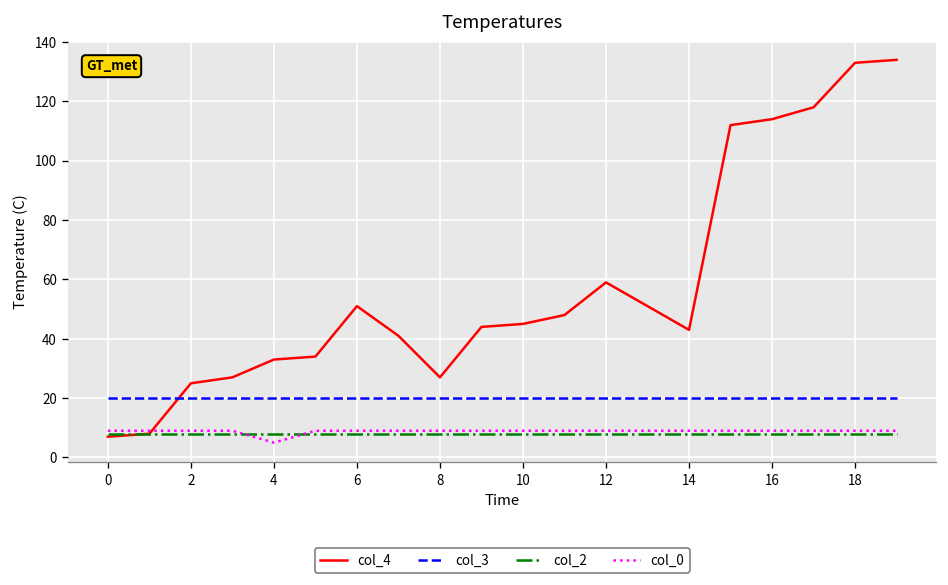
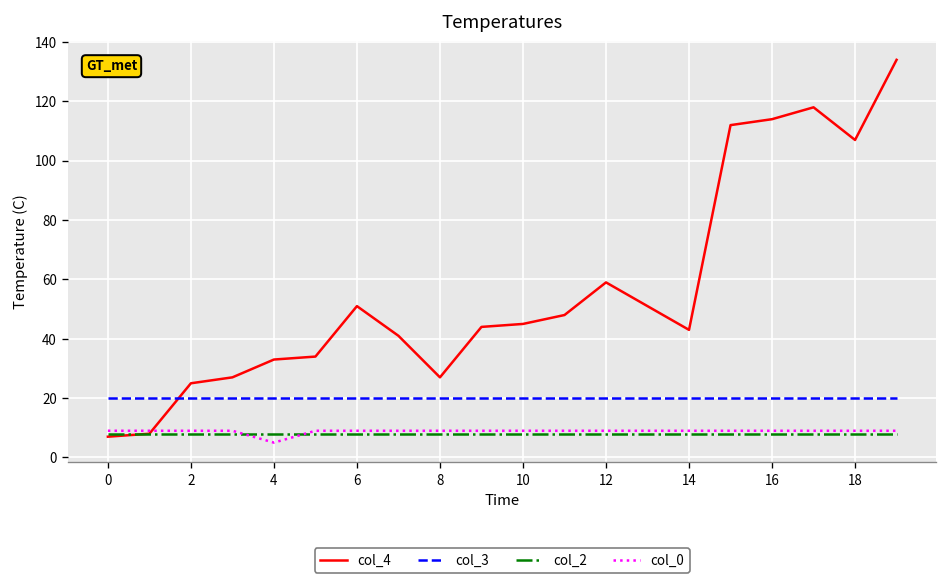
col_4, 18: 133 -> 107
